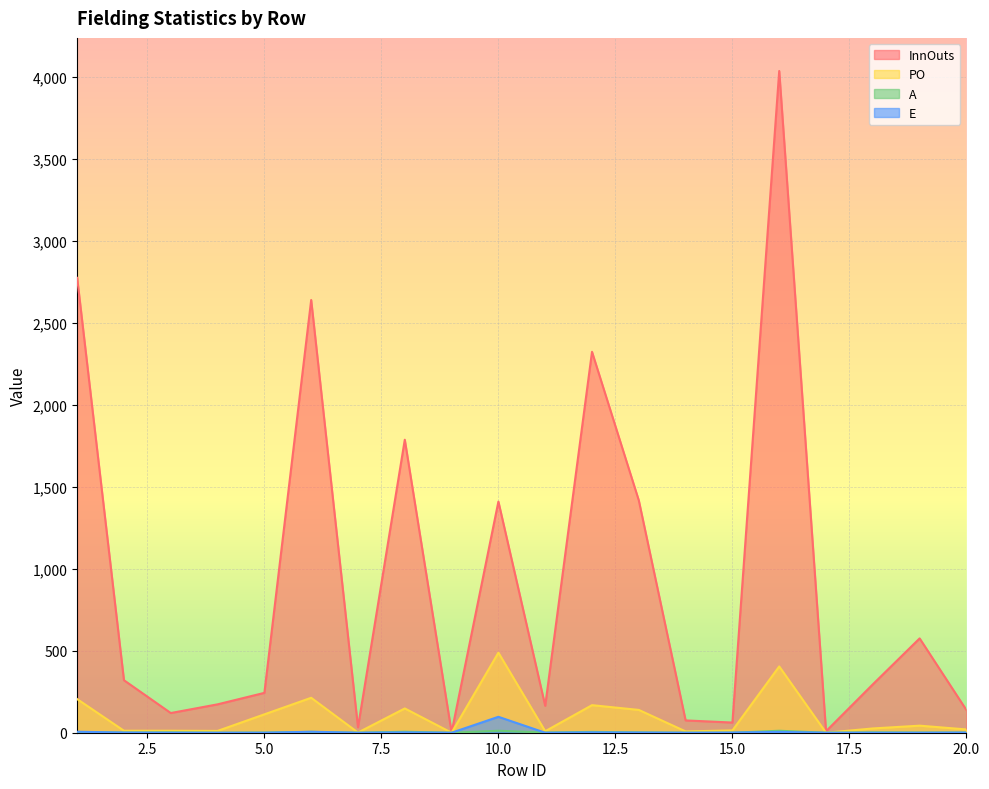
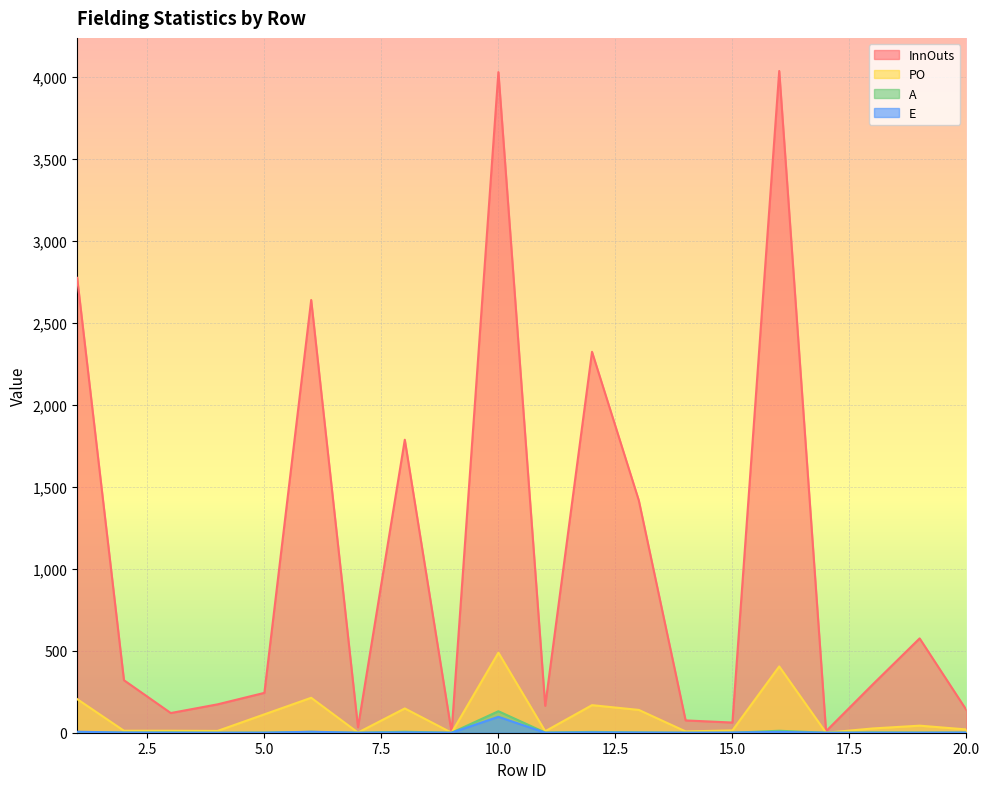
InnOuts, 10.0: 1,410 -> 4,030
A, 10.0: 10 -> 130
